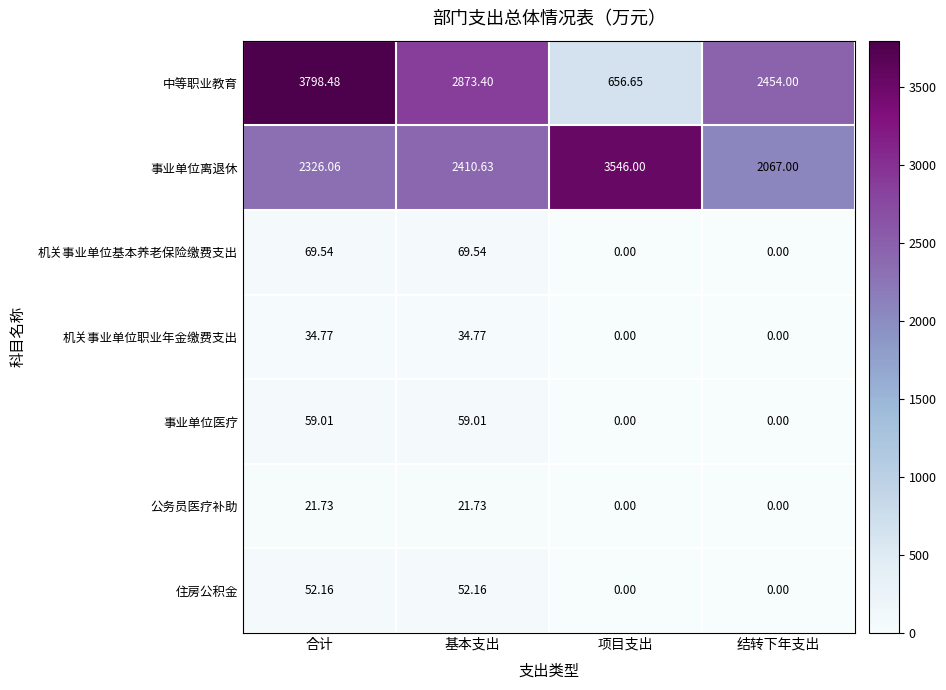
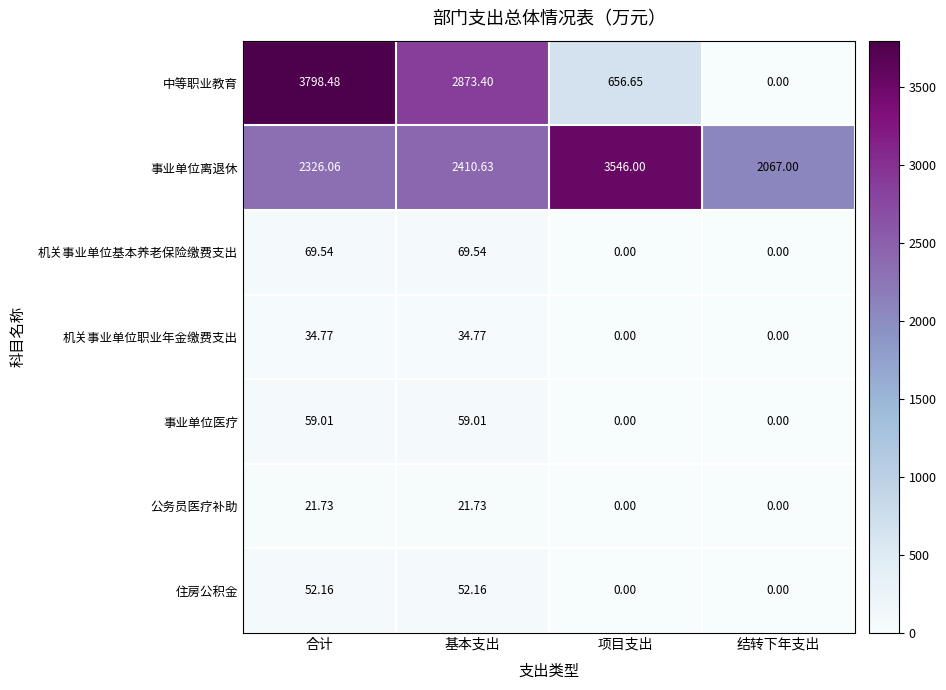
中等职业教育, 结转下年支出: 2454.00 -> 0.00
